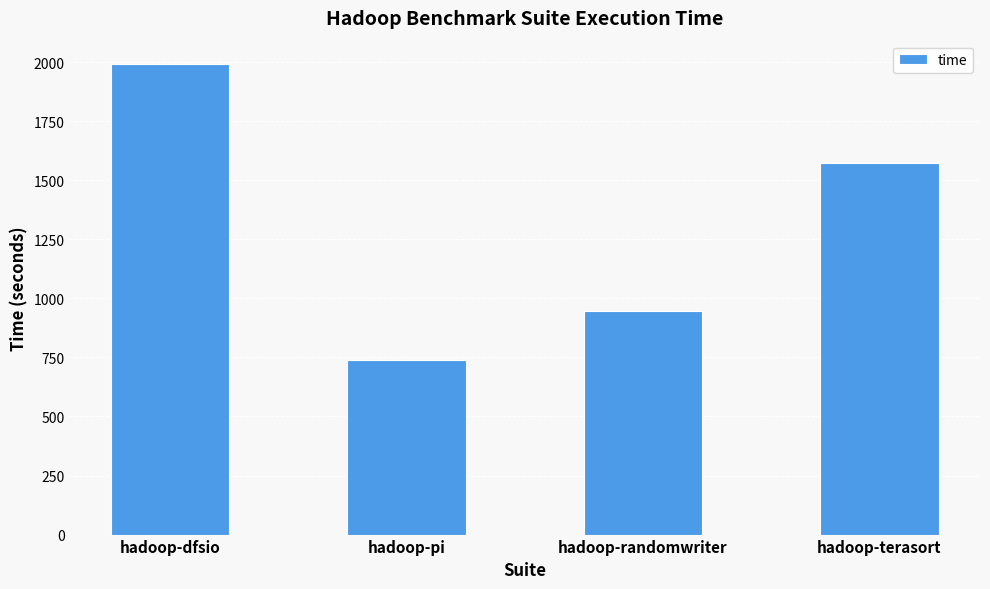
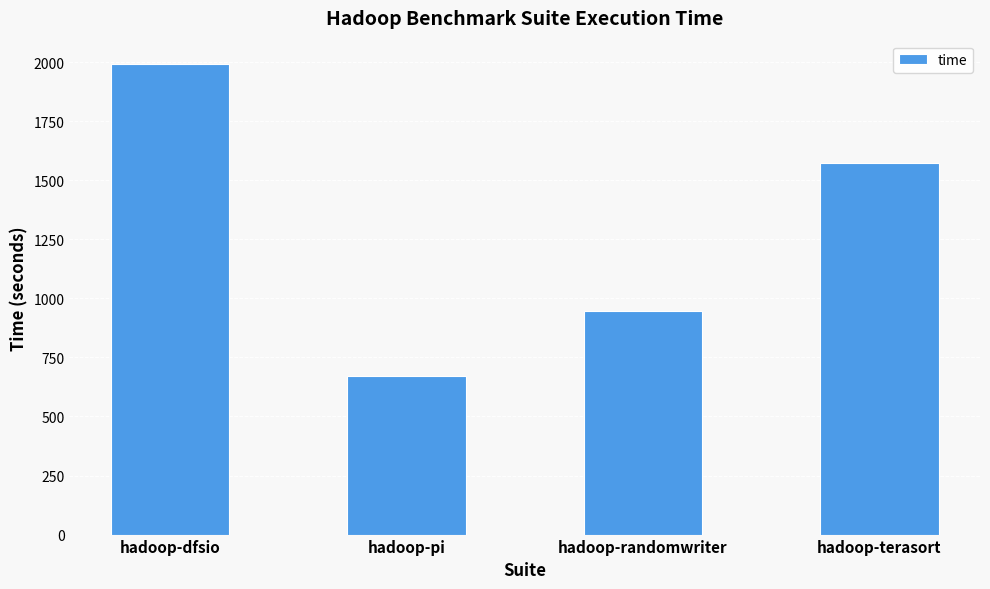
hadoop-pi: 740 -> 670
